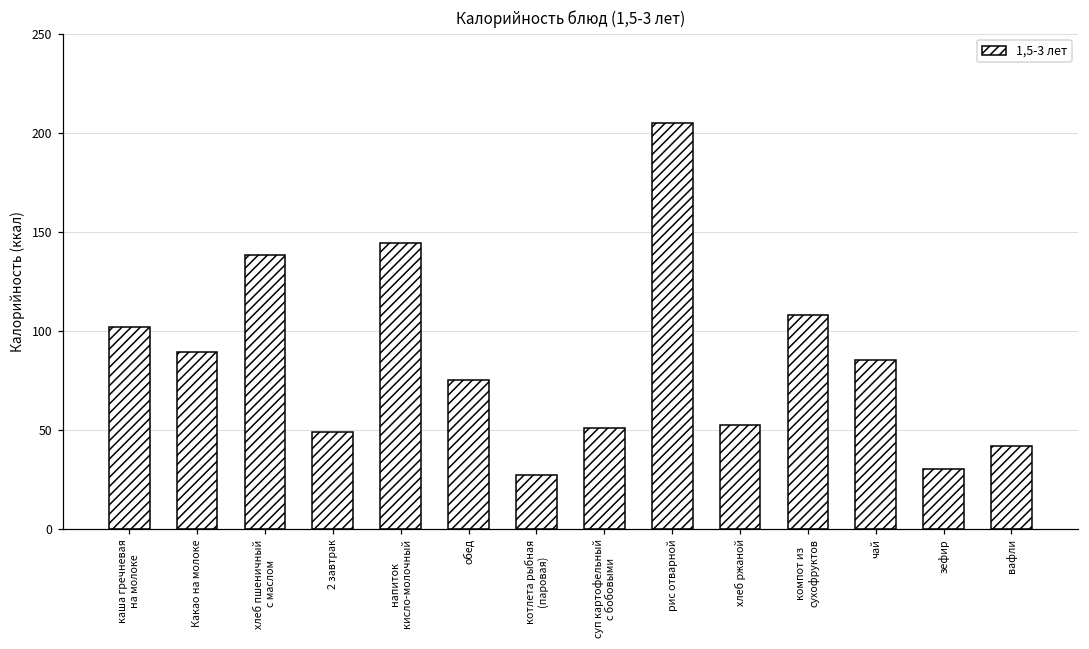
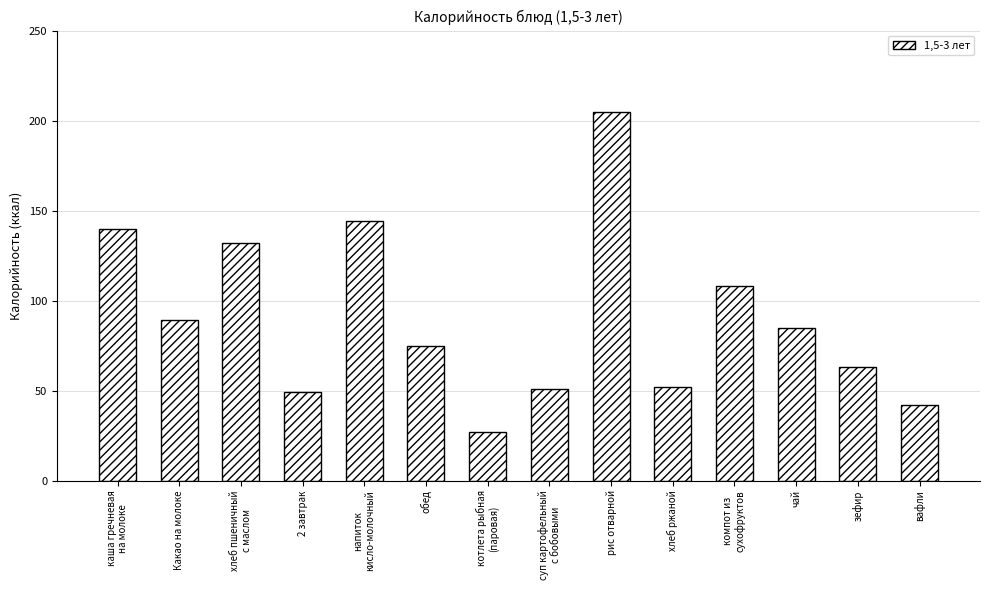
каша гречневая на молоке: 102 -> 140
хлеб пшеничный с маслом: 138 -> 132
зефир: 30 -> 63
